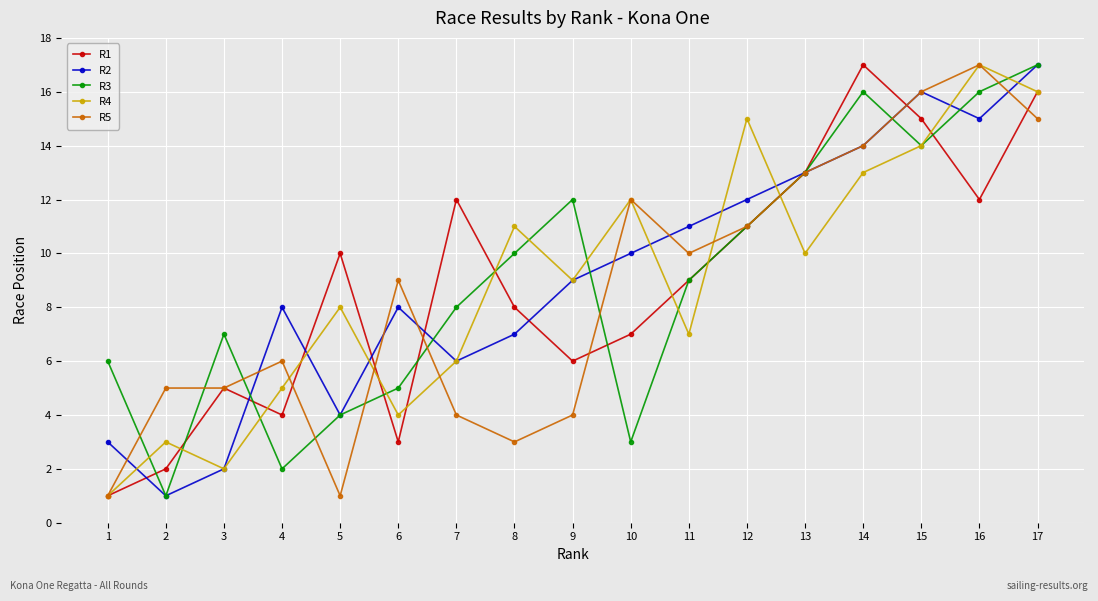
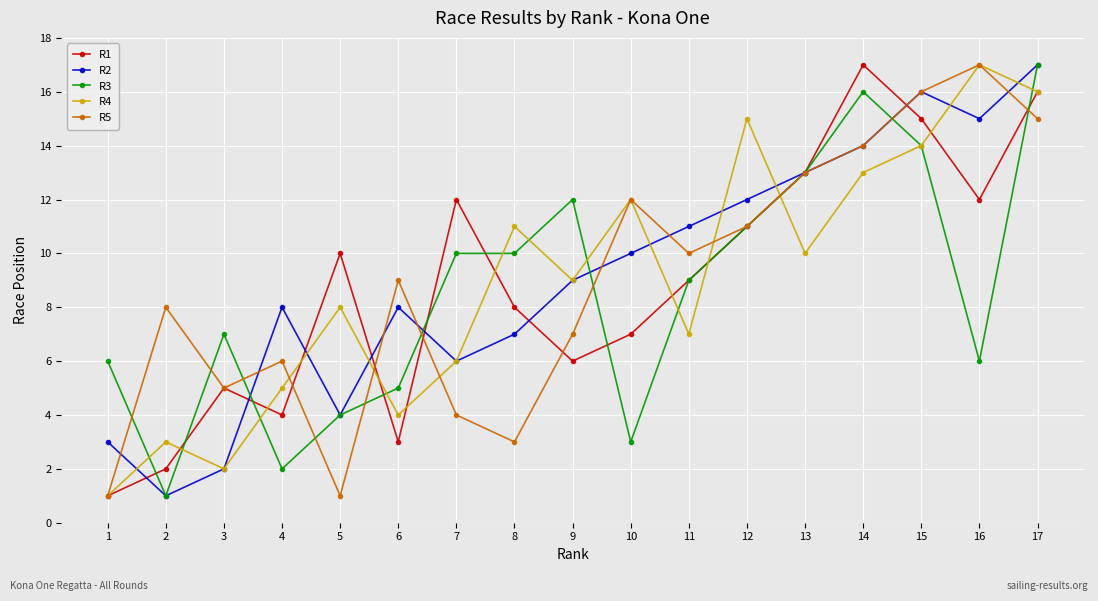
R5, 2: 5 -> 8
R3, 7: 8 -> 10
R5, 9: 4 -> 7
R3, 16: 16 -> 6
